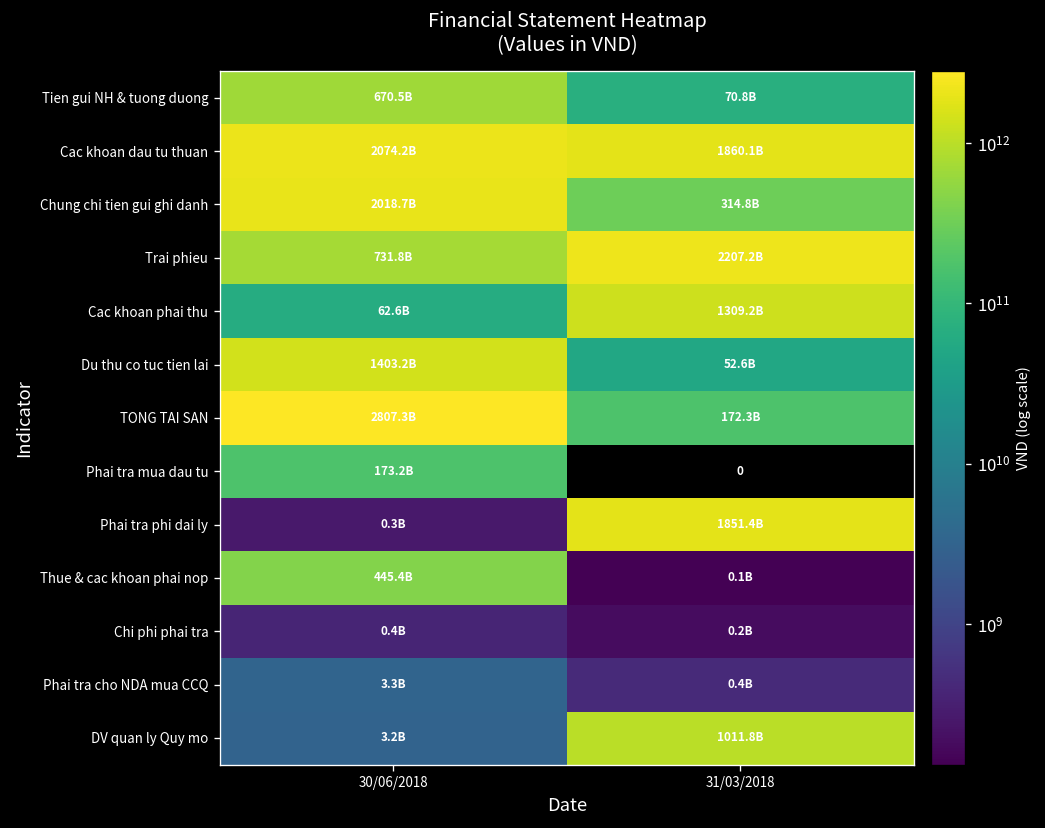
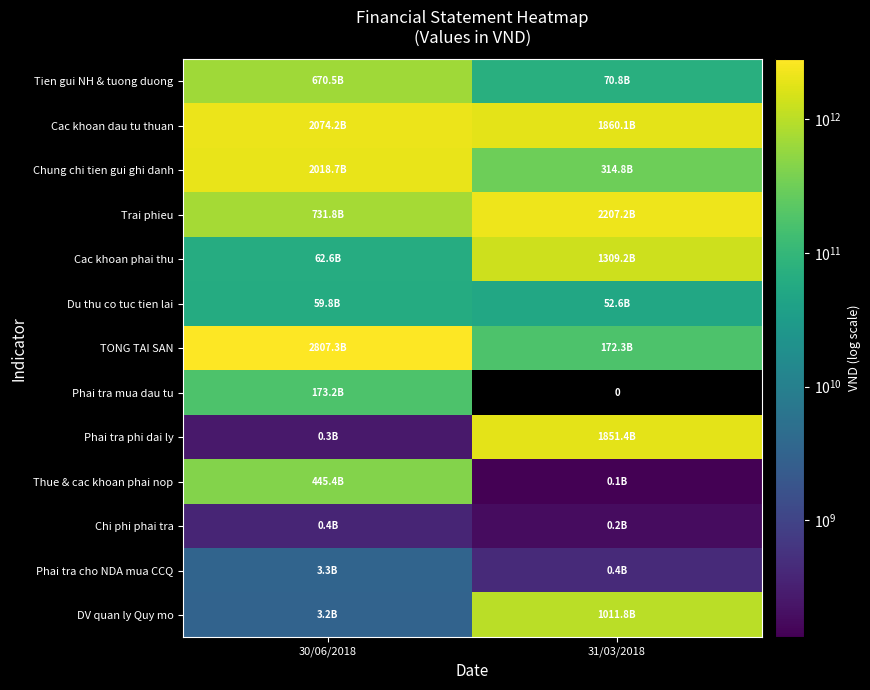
Du thu co tuc tien lai, 30/06/2018: 1403.2B -> 59.8B
